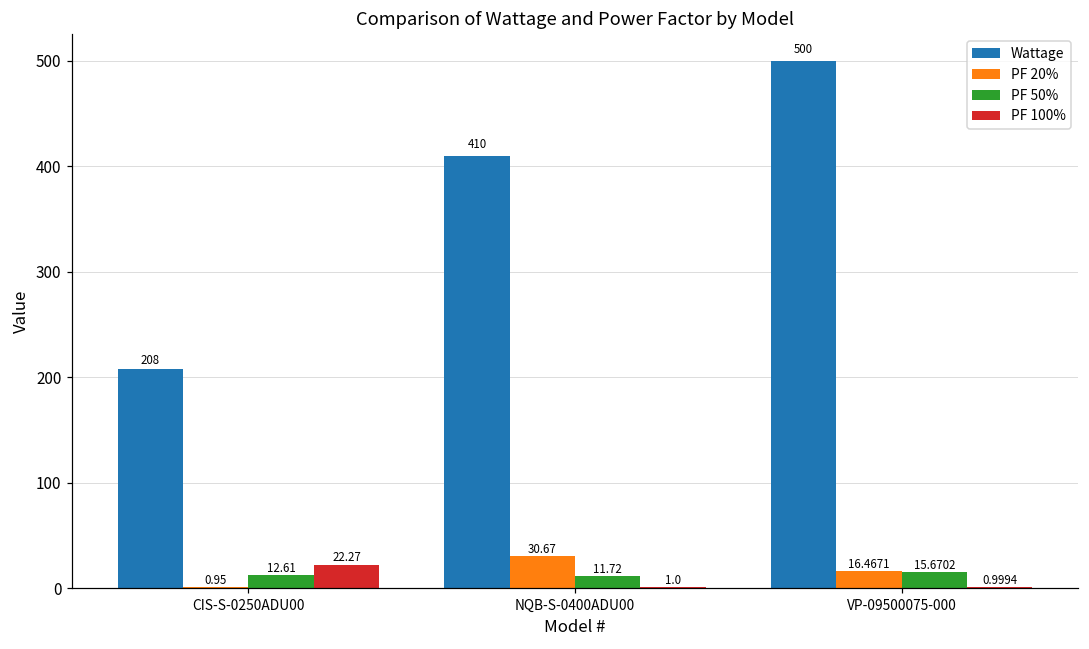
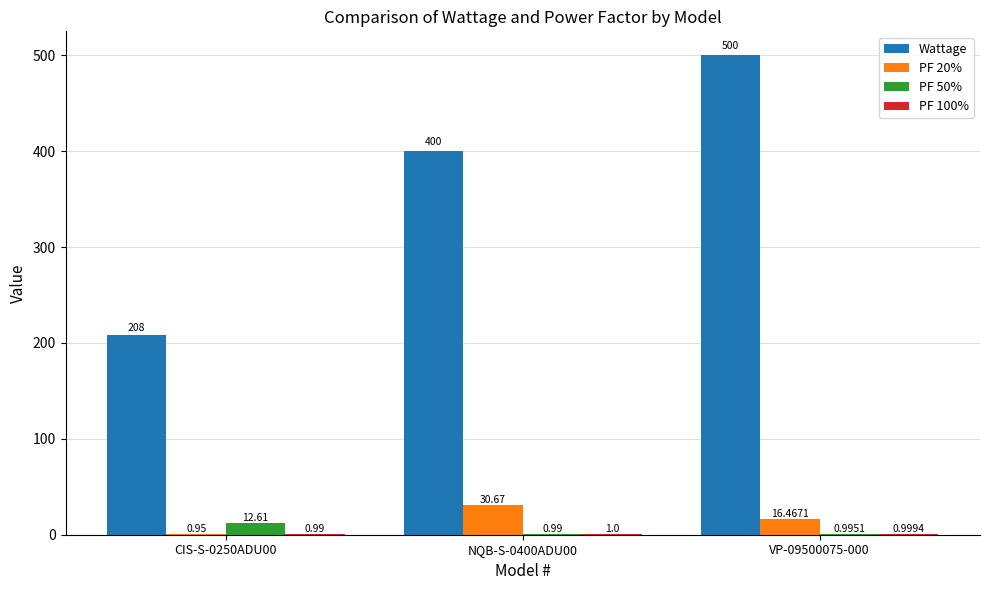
PF 100%, CIS-S-0250ADU00: 22.27 -> 0.99
Wattage, NQB-S-0400ADU00: 410 -> 400
PF 50%, NQB-S-0400ADU00: 11.72 -> 0.99
PF 50%, VP-09500075-000: 15.6702 -> 0.9951
